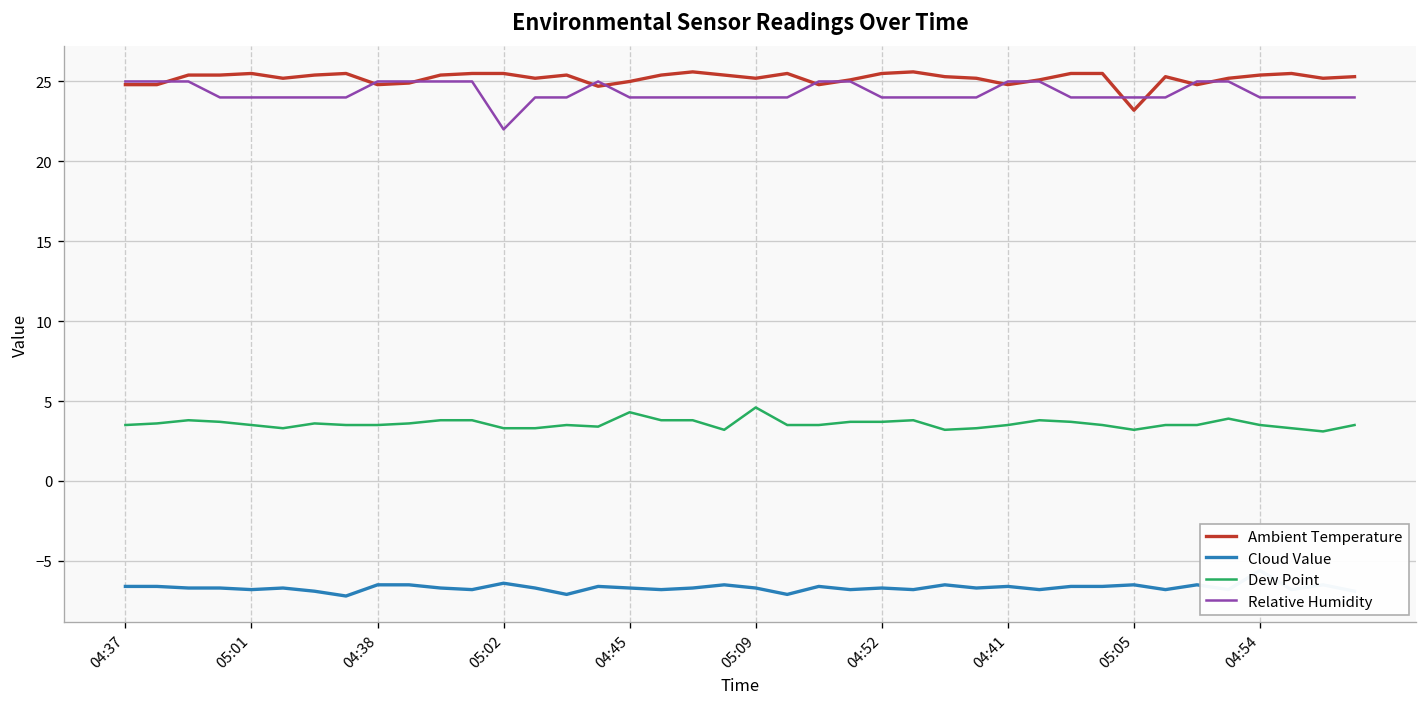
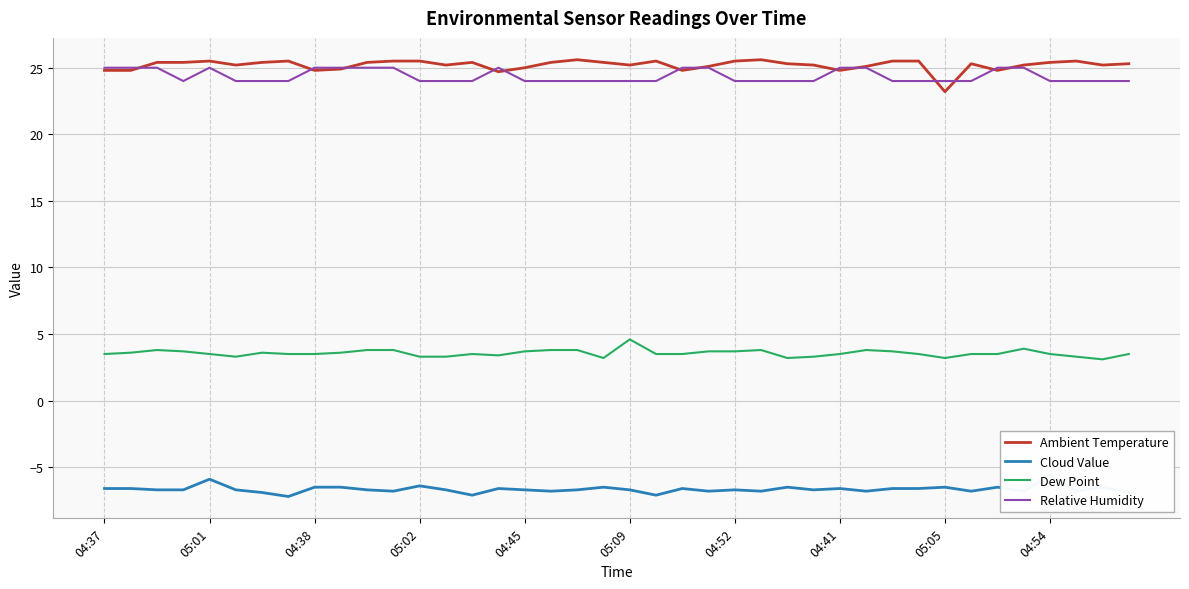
Cloud Value, 05:01: -6.8 -> -5.9
Relative Humidity, 05:01: 24 -> 25
Relative Humidity, 05:02: 22 -> 24
Dew Point, 04:45: 4.3 -> 3.7
